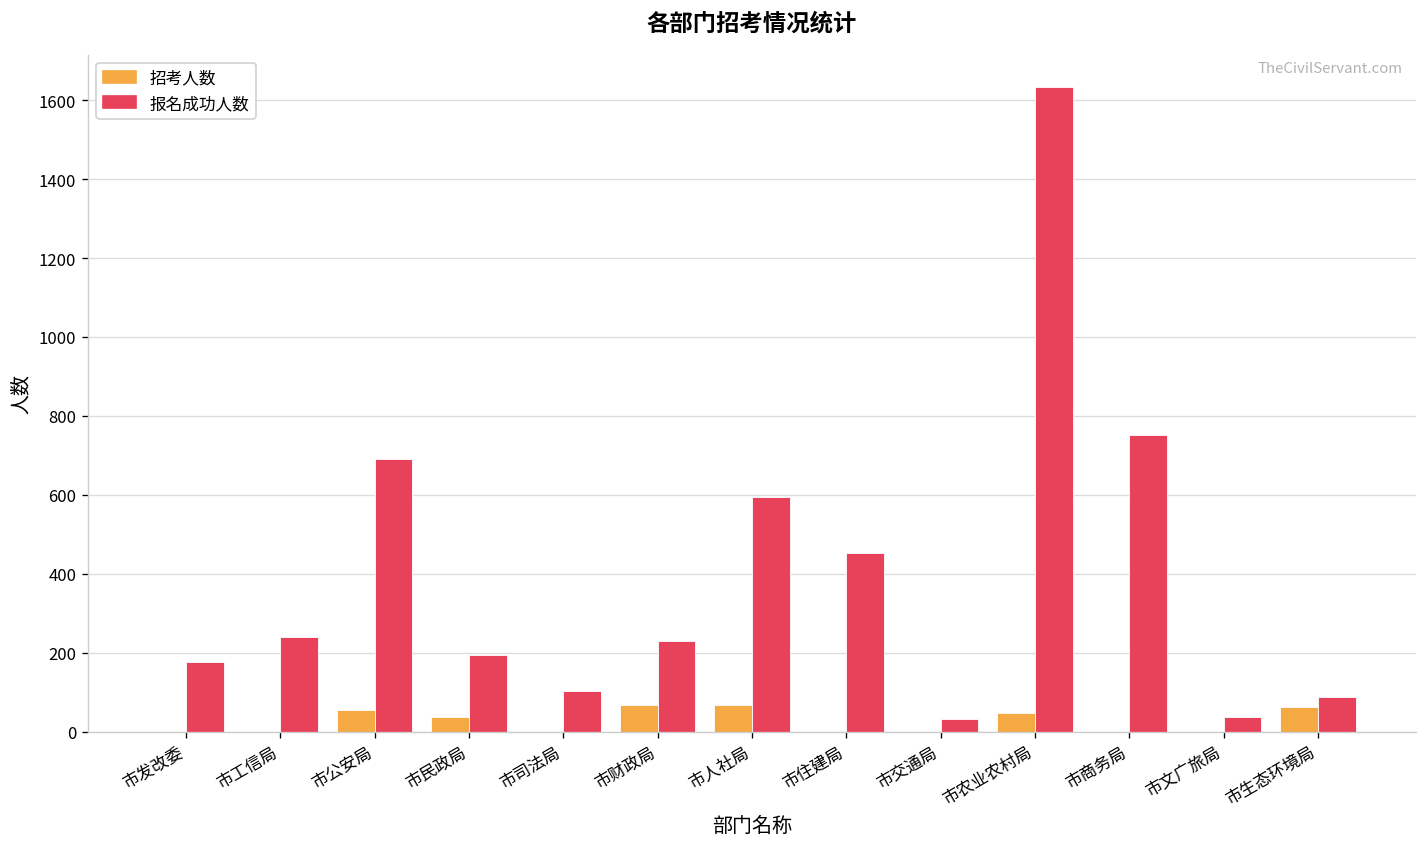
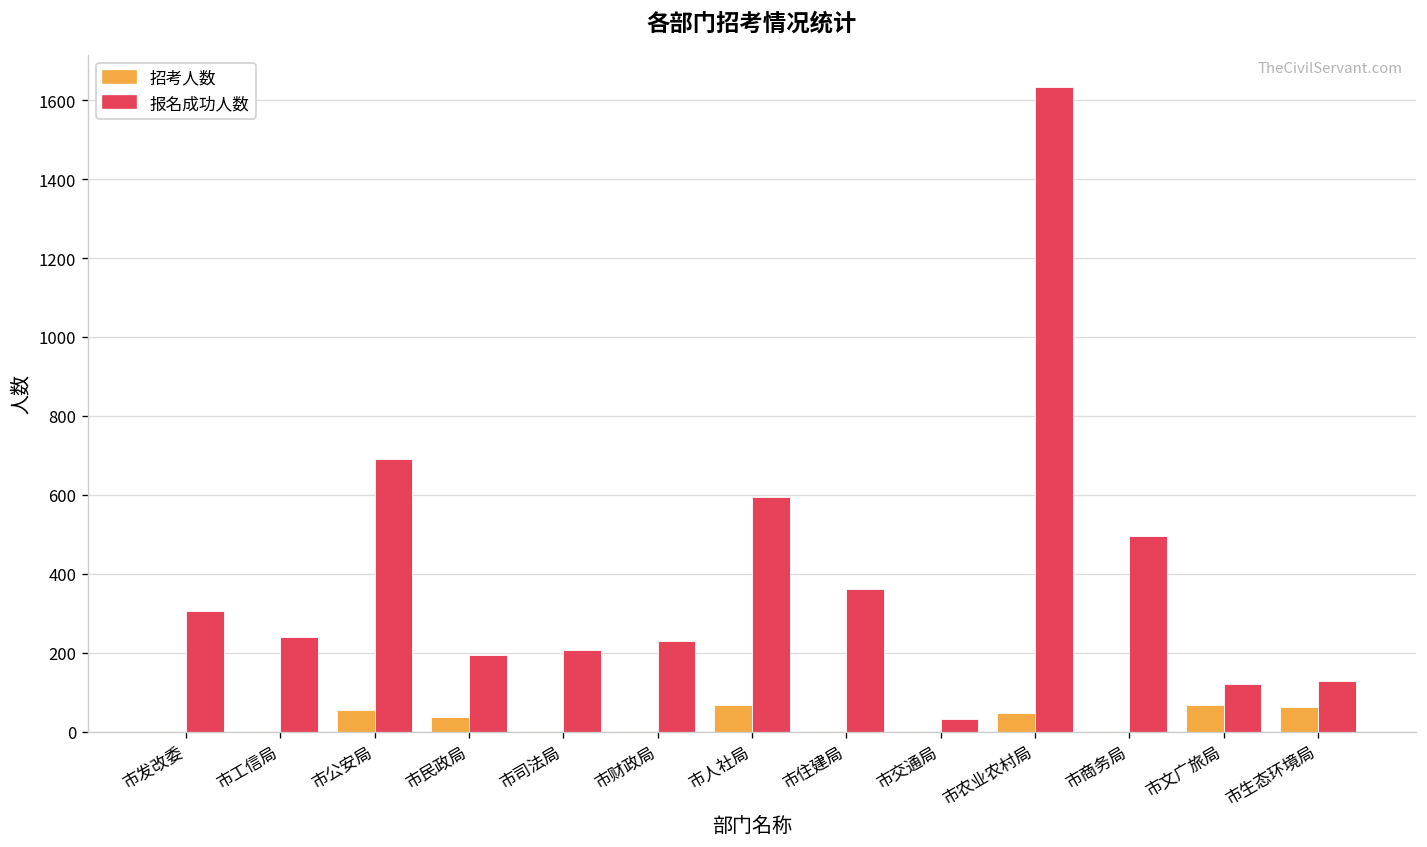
报名成功人数, 市发改委: 180 -> 310
报名成功人数, 市司法局: 100 -> 210
招考人数, 市财政局: 70 -> 0
报名成功人数, 市住建局: 450 -> 360
报名成功人数, 市商务局: 750 -> 500
招考人数, 市文广旅局: 0 -> 70
报名成功人数, 市文广旅局: 40 -> 120
报名成功人数, 市生态环境局: 90 -> 130
